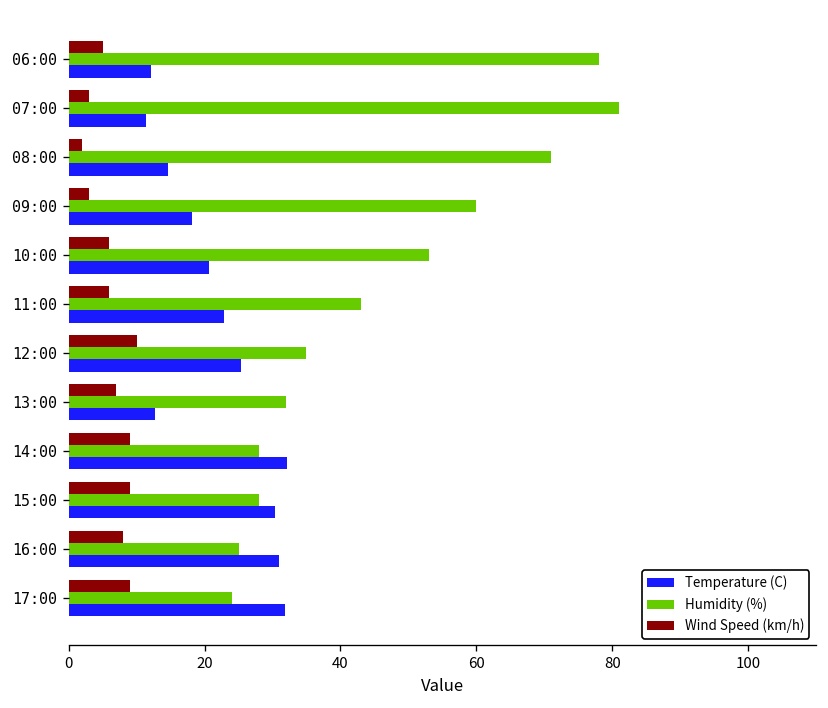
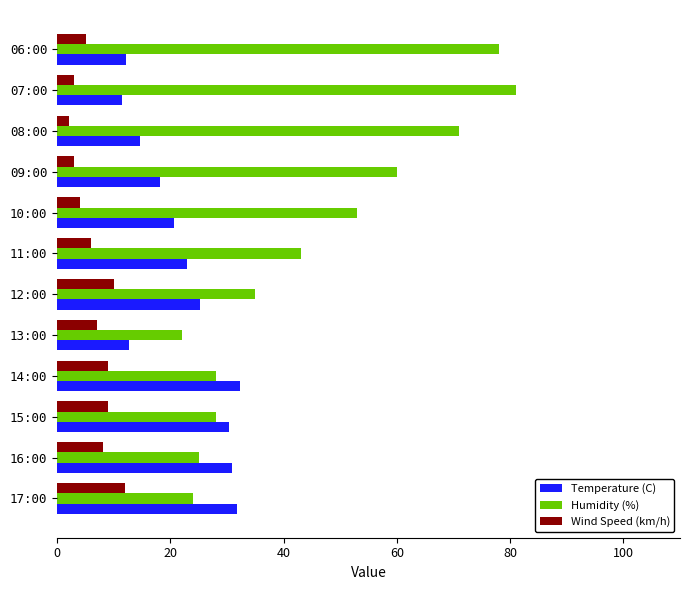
Wind Speed (km/h), 10:00: 6 -> 4
Humidity (%), 13:00: 32 -> 22
Wind Speed (km/h), 17:00: 9 -> 12
